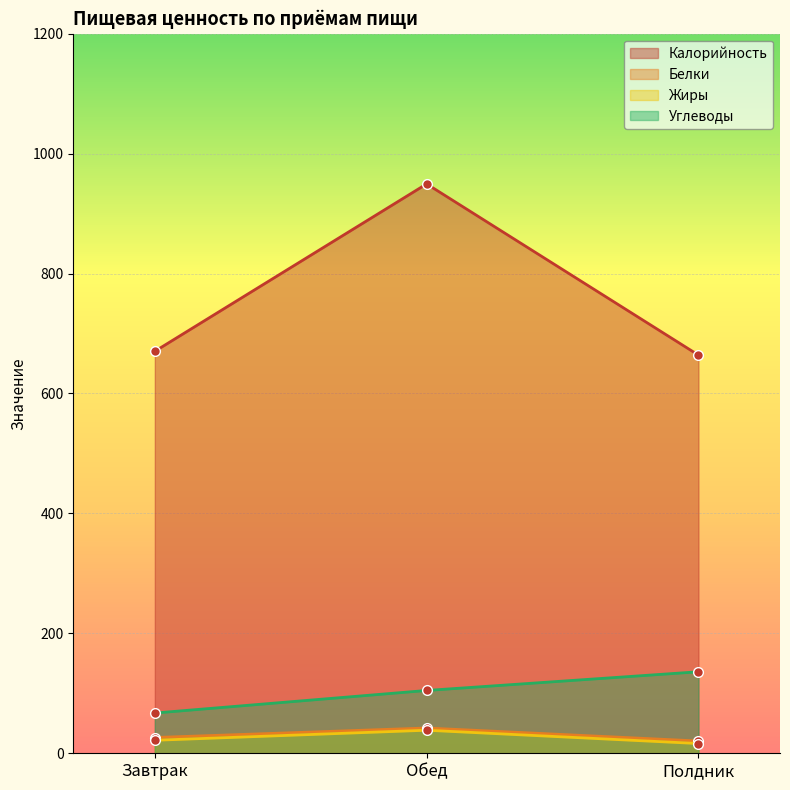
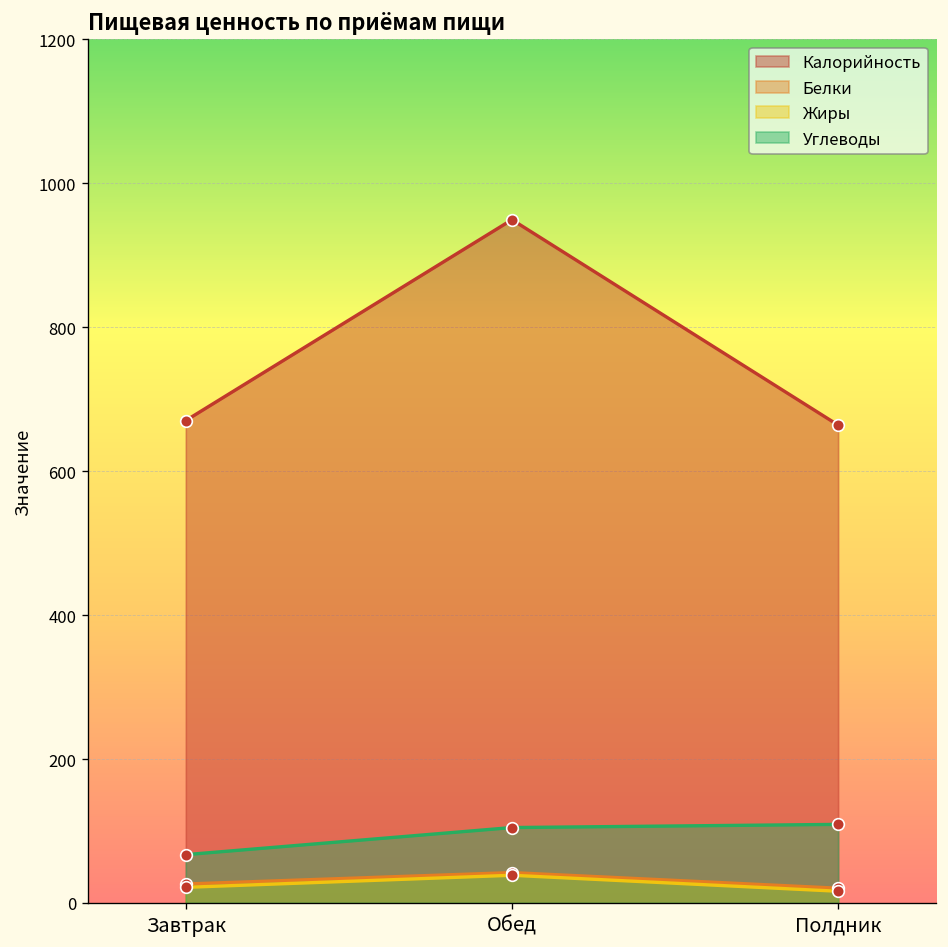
Углеводы, Полдник: 140 -> 110
